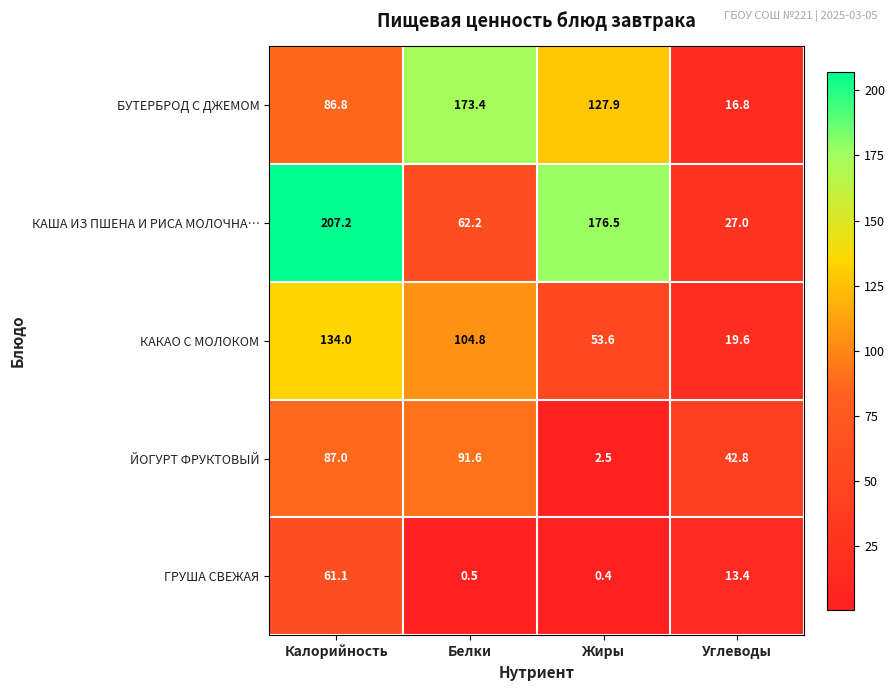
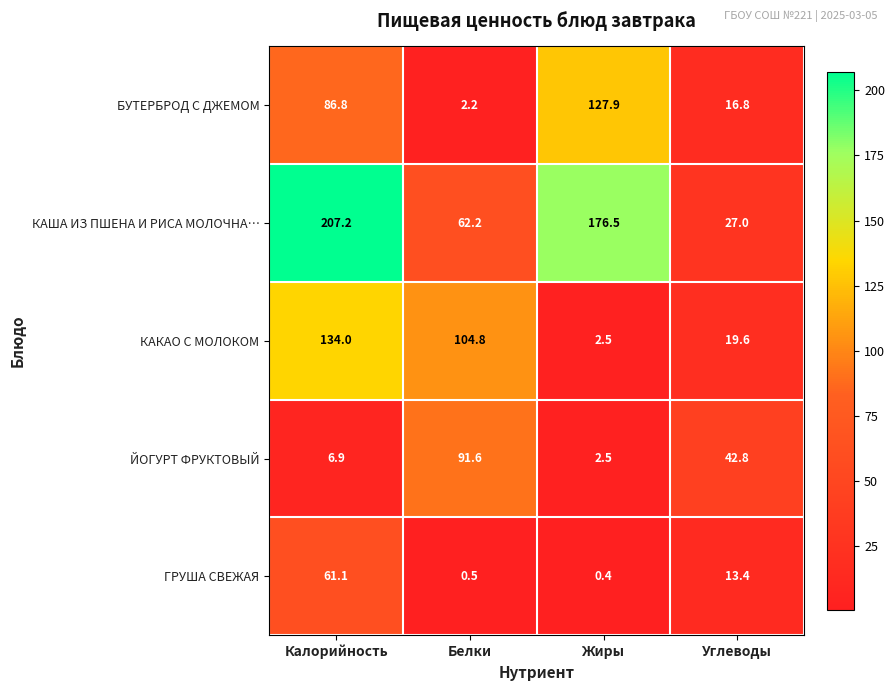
БУТЕРБРОД С ДЖЕМОМ, Белки: 173.4 -> 2.2
КАКАО С МОЛОКОМ, Жиры: 53.6 -> 2.5
ЙОГУРТ ФРУКТОВЫЙ, Калорийность: 87.0 -> 6.9
